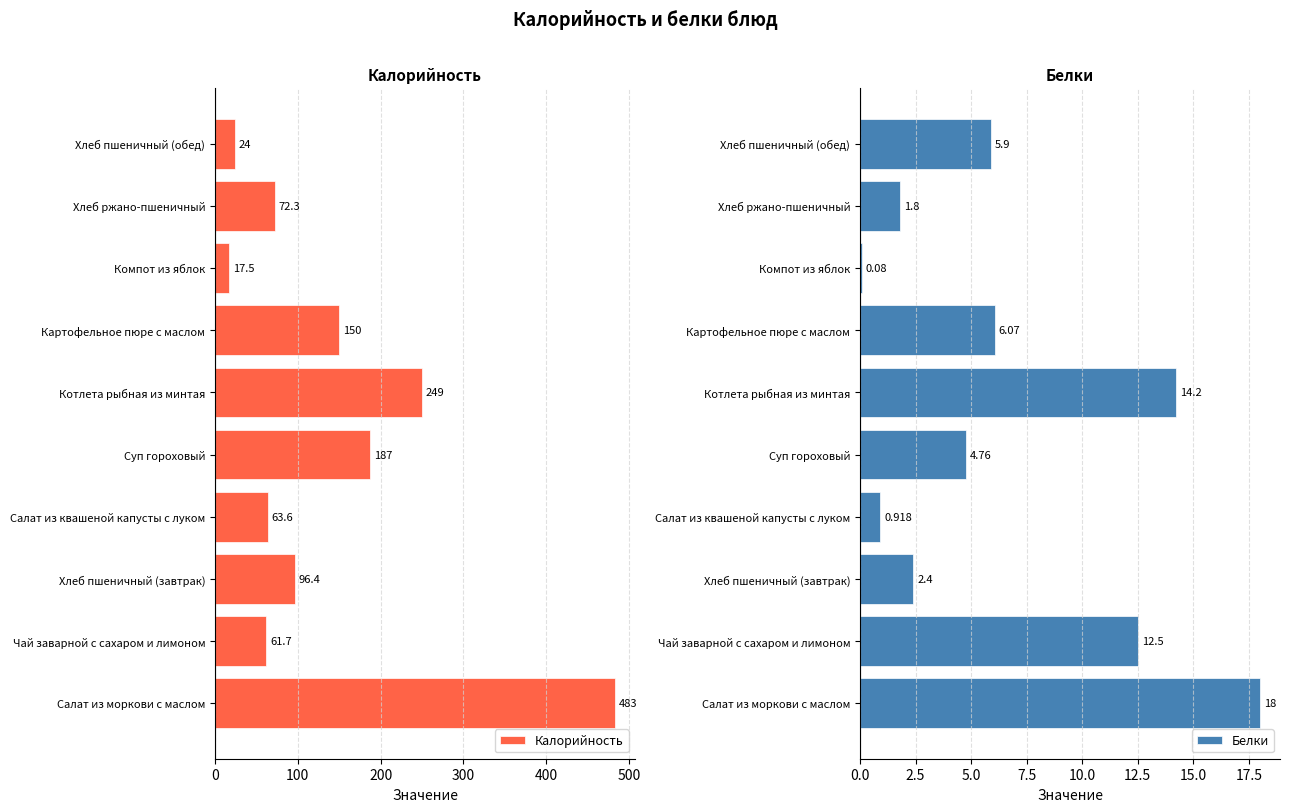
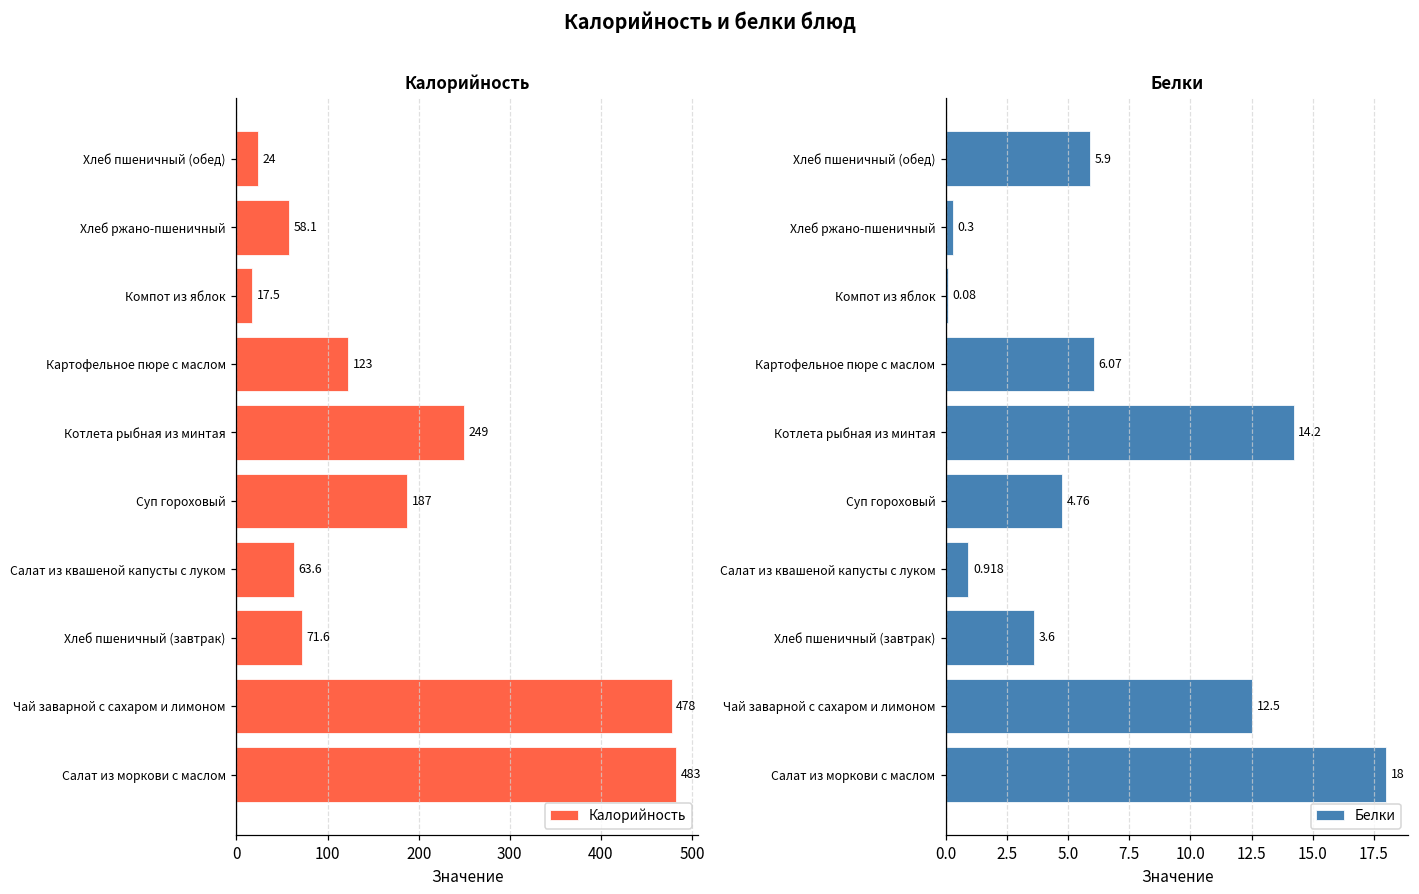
Калорийность, Хлеб ржано-пшеничный: 72.3 -> 58.1
Калорийность, Картофельное пюре с маслом: 150 -> 123
Калорийность, Хлеб пшеничный (завтрак): 96.4 -> 71.6
Калорийность, Чай заварной с сахаром и лимоном: 61.7 -> 478
Белки, Хлеб ржано-пшеничный: 1.8 -> 0.3
Белки, Хлеб пшеничный (завтрак): 2.4 -> 3.6
